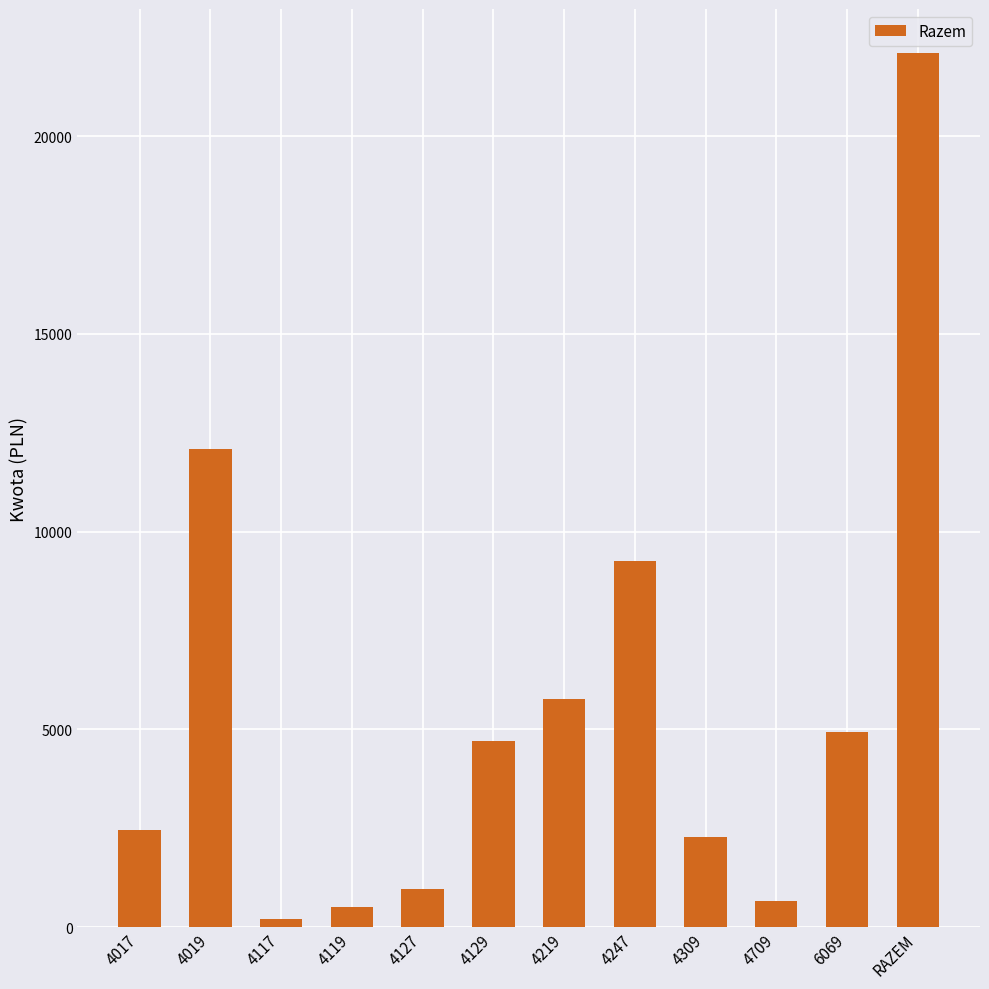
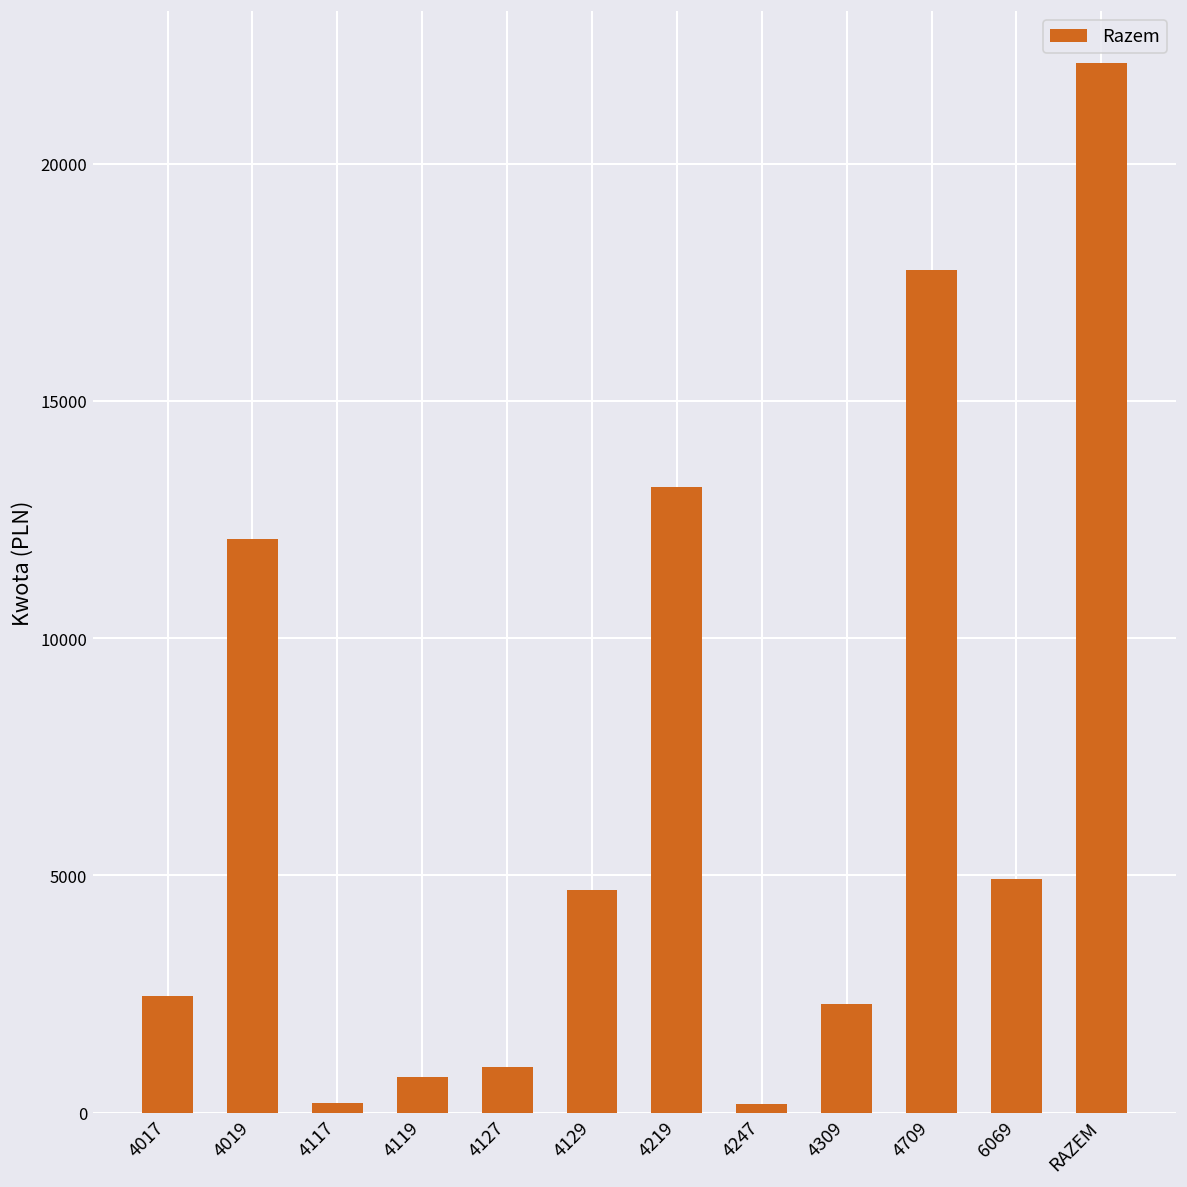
4119: 500 -> 800
4219: 5800 -> 13200
4247: 9300 -> 200
4709: 700 -> 17700
